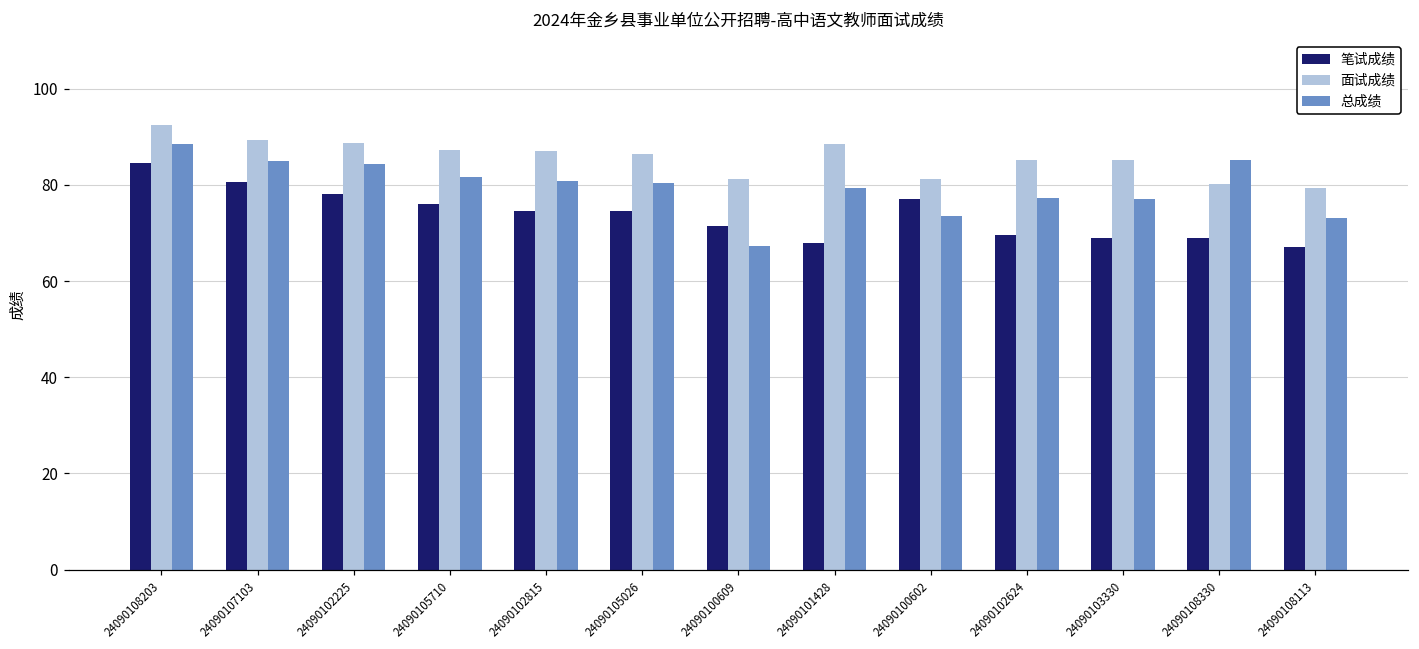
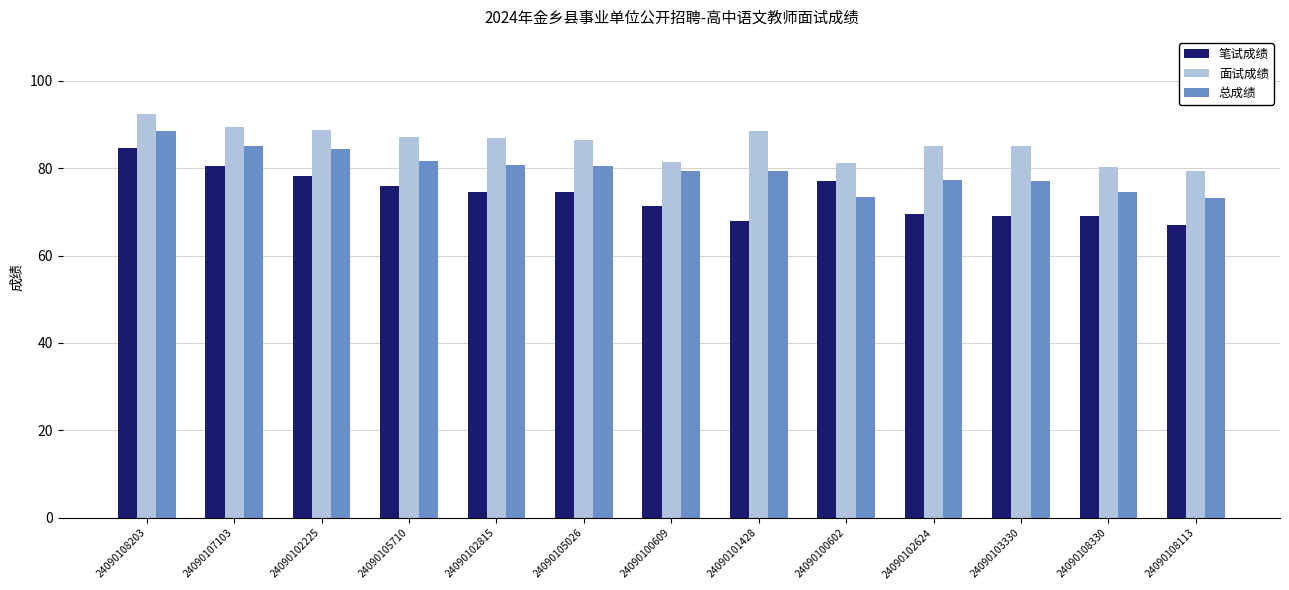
总成绩, 24090100609: 67 -> 79
总成绩, 24090108330: 85 -> 75
